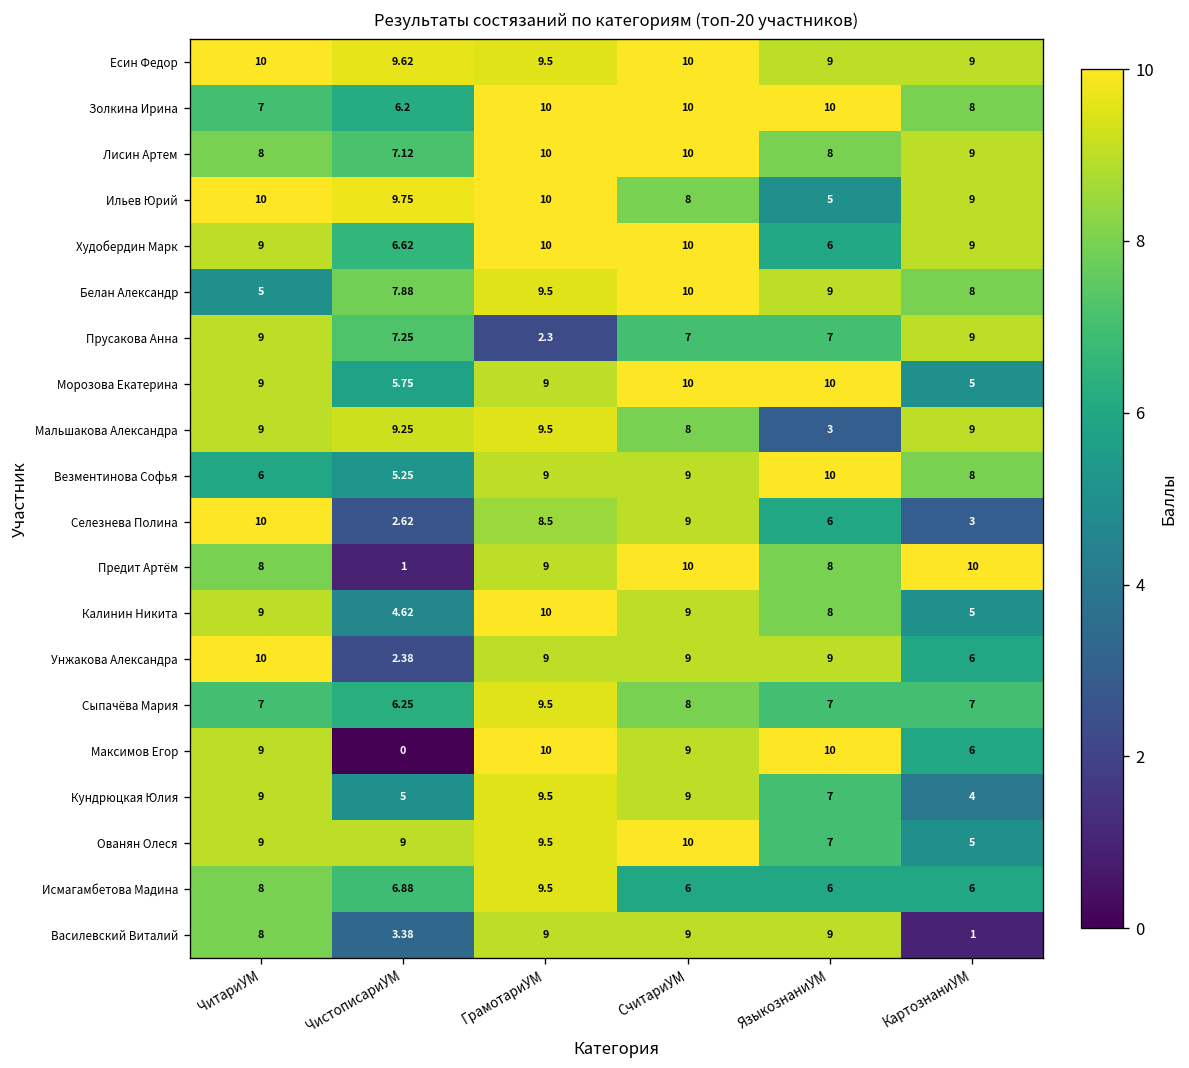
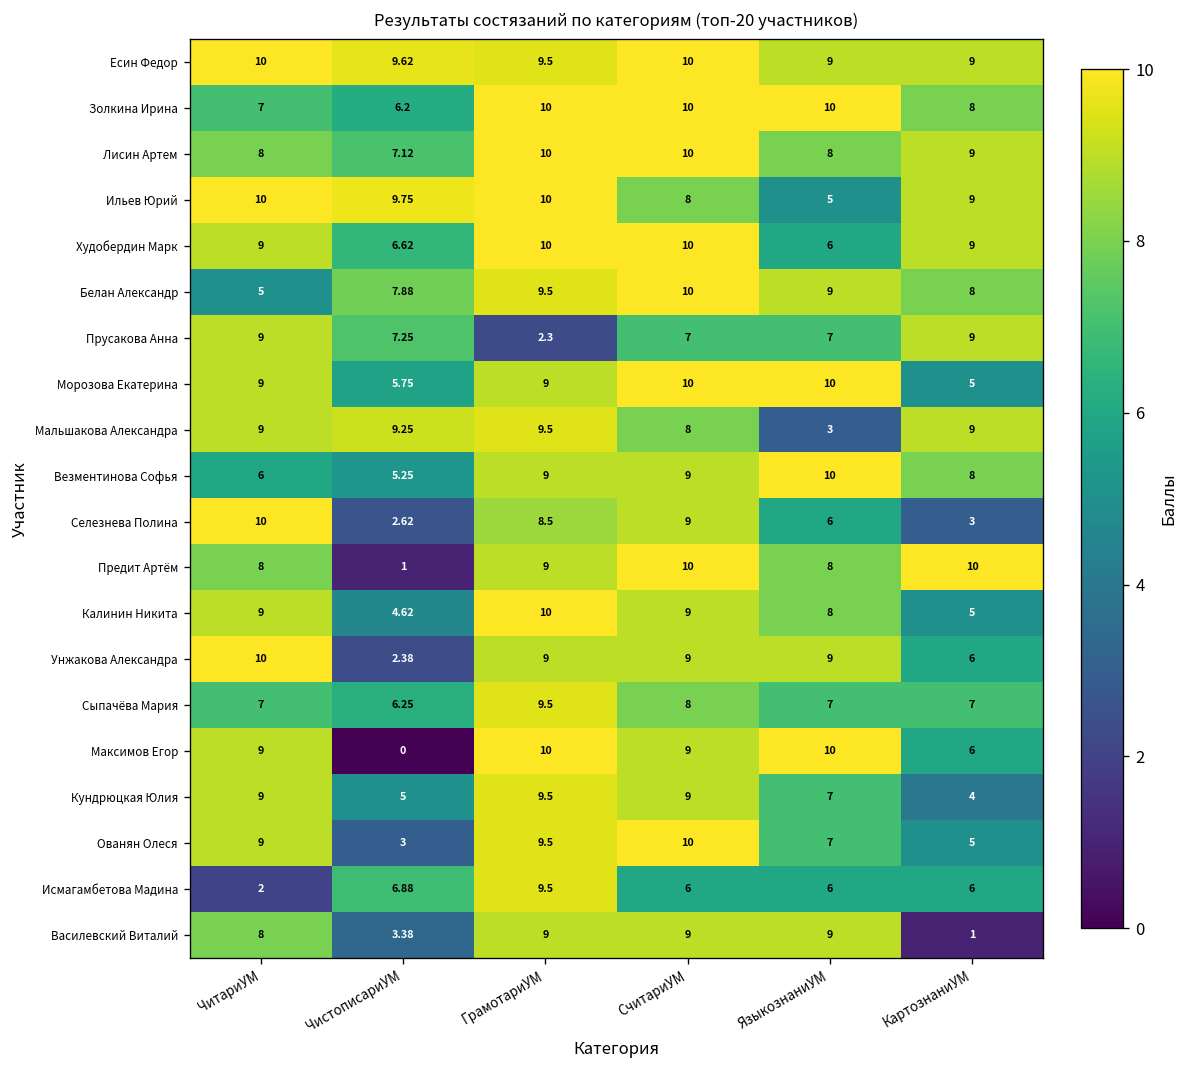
Ованян Олеся, ЧистописариУМ: 9 -> 3
Исмагамбетова Мадина, ЧитариУМ: 8 -> 2
